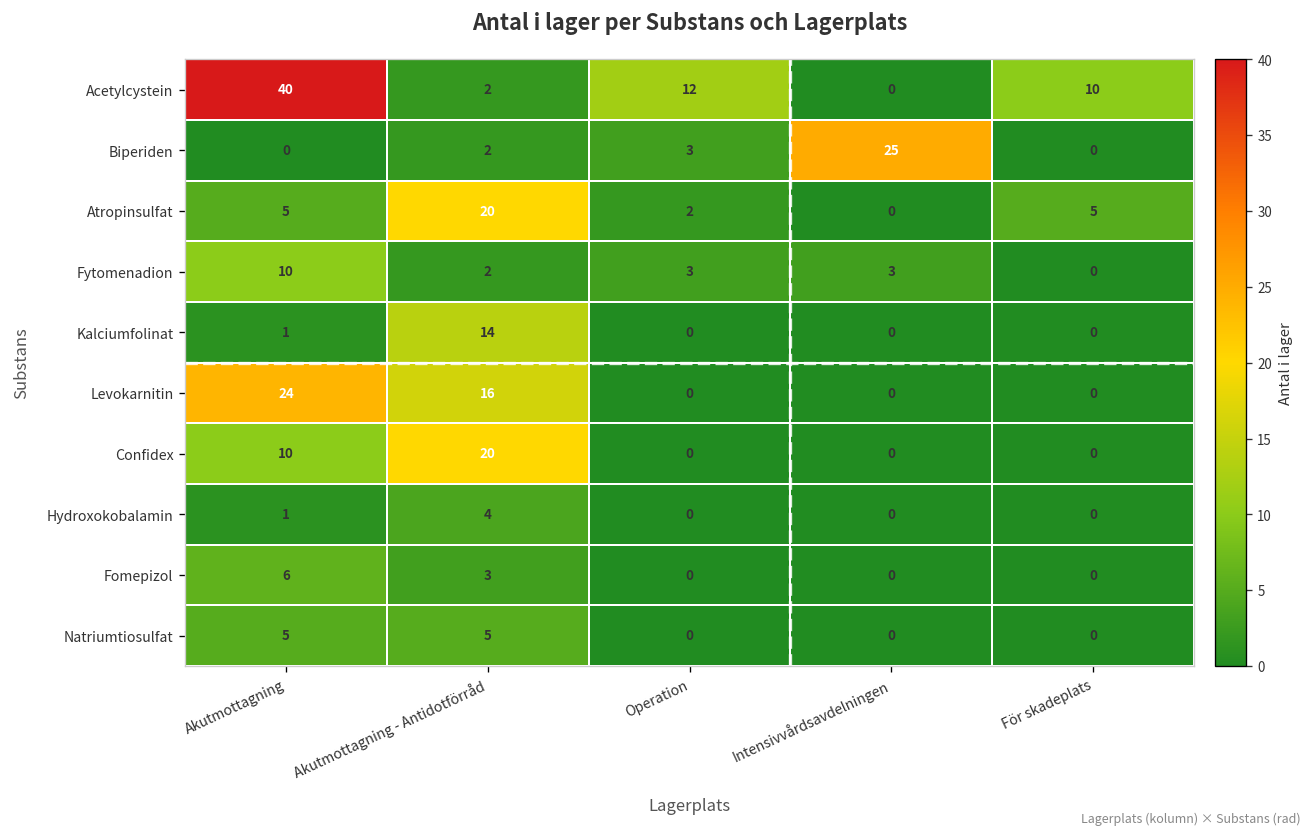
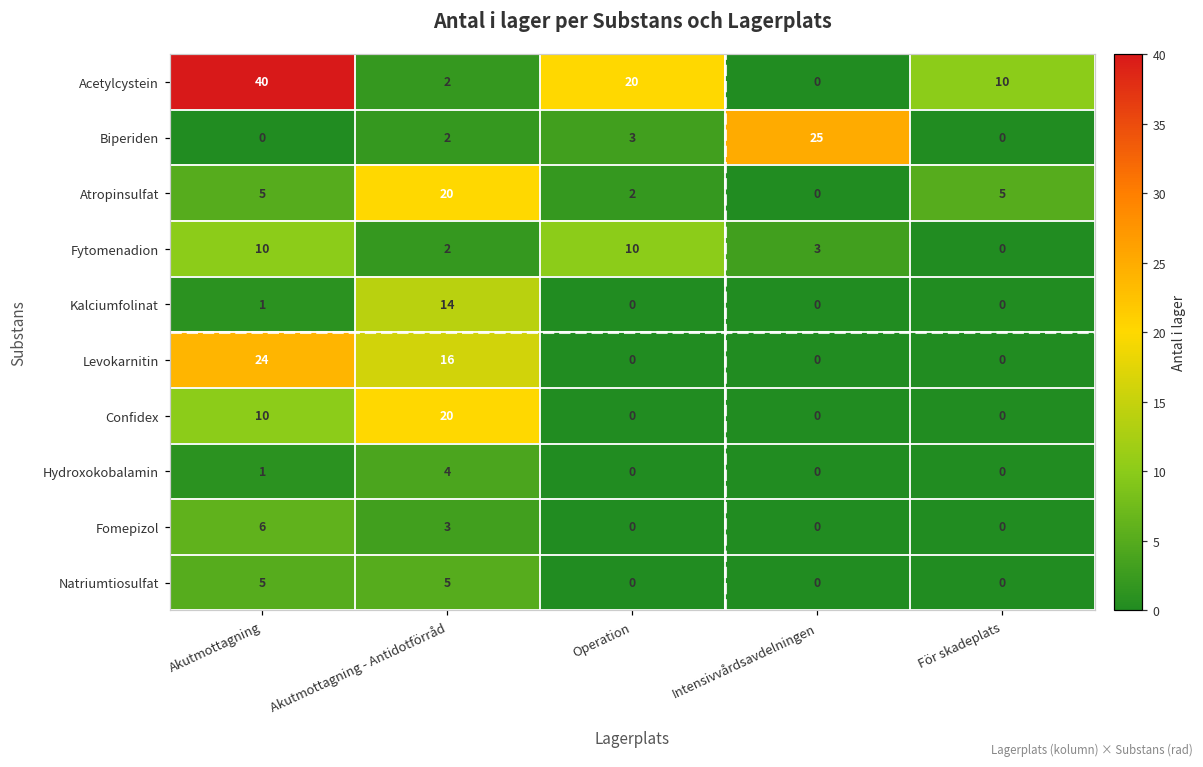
Acetylcystein, Operation: 12 -> 20
Fytomenadion, Operation: 3 -> 10
